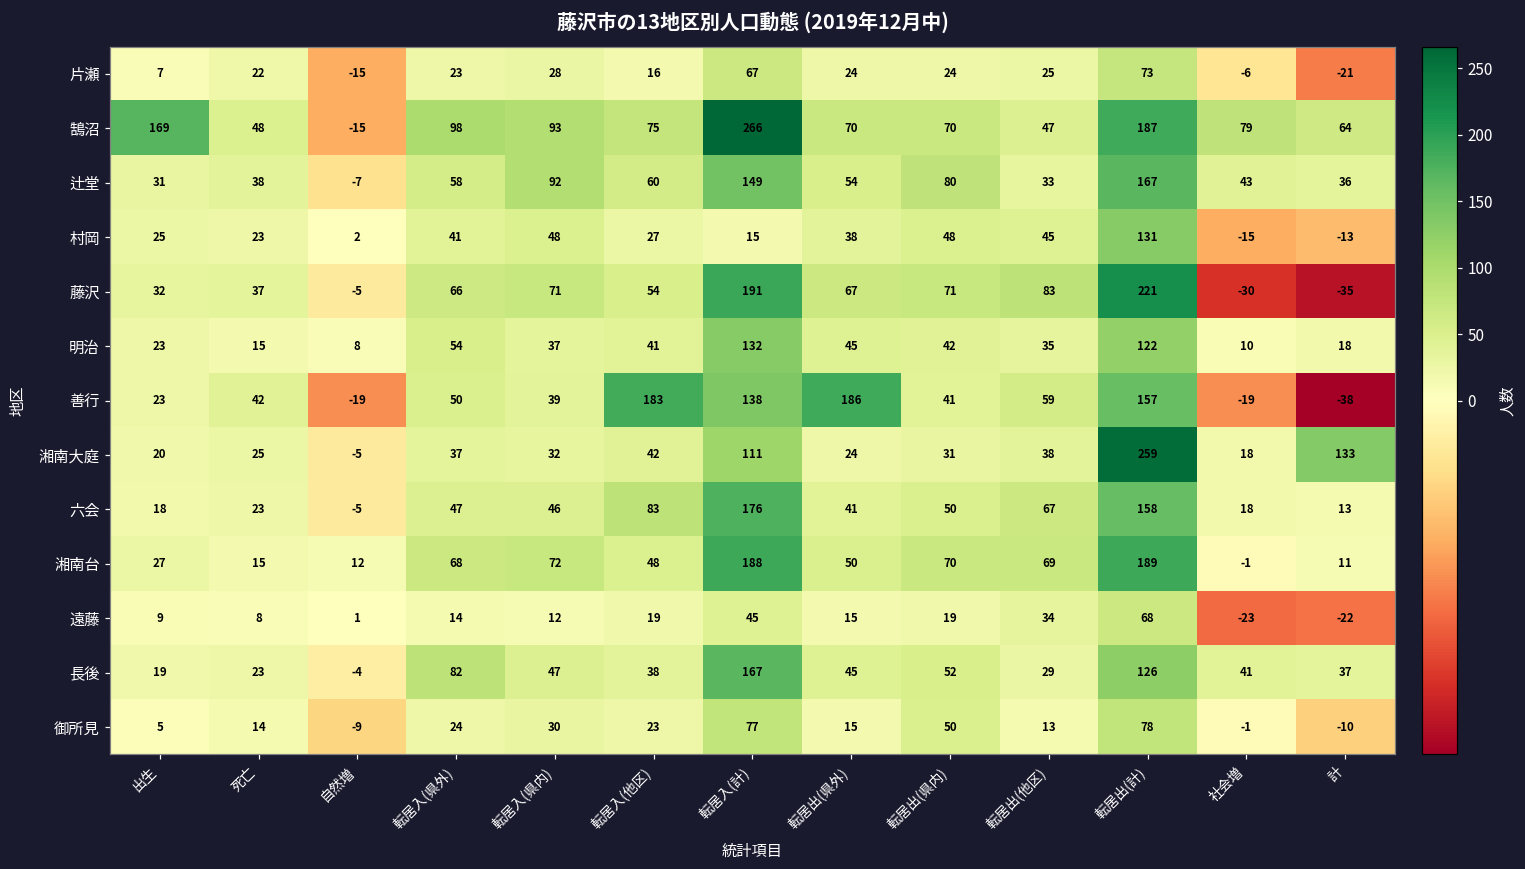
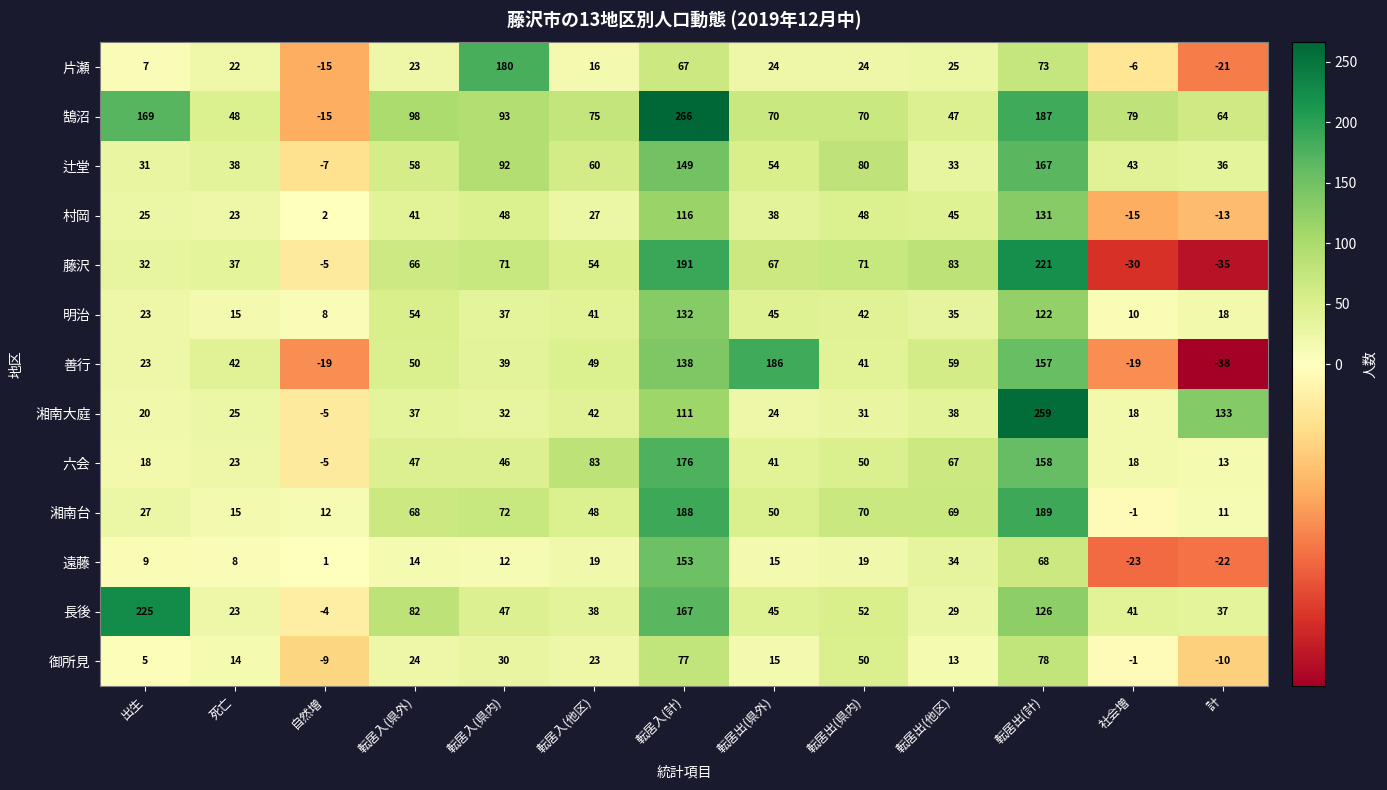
片瀬, 転居入(県内): 28 -> 180
村岡, 転居入(計): 15 -> 116
善行, 転居入(他区): 183 -> 49
遠藤, 転居入(計): 45 -> 153
長後, 出生: 19 -> 225
